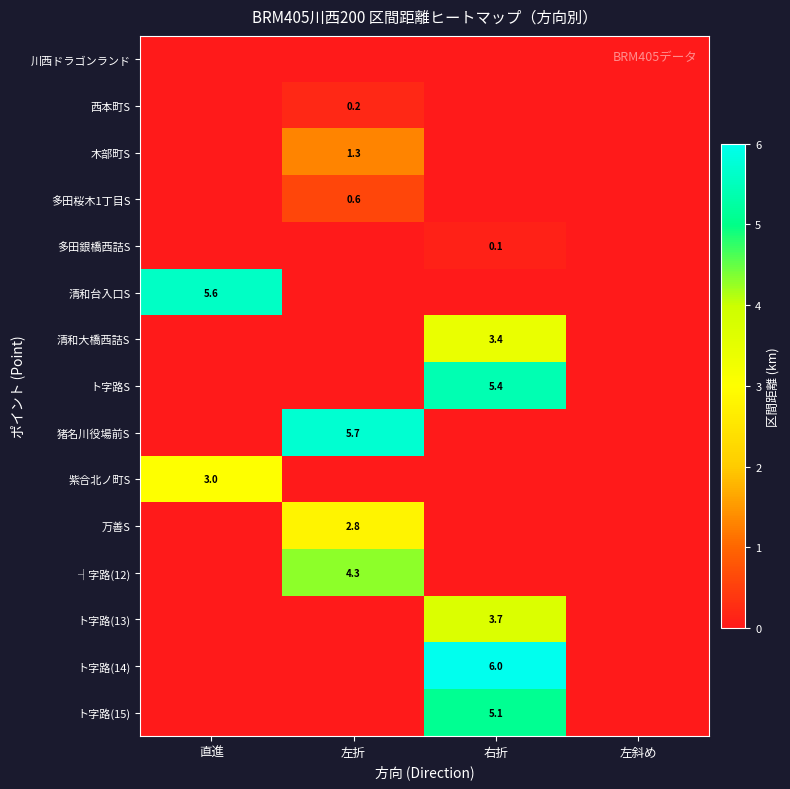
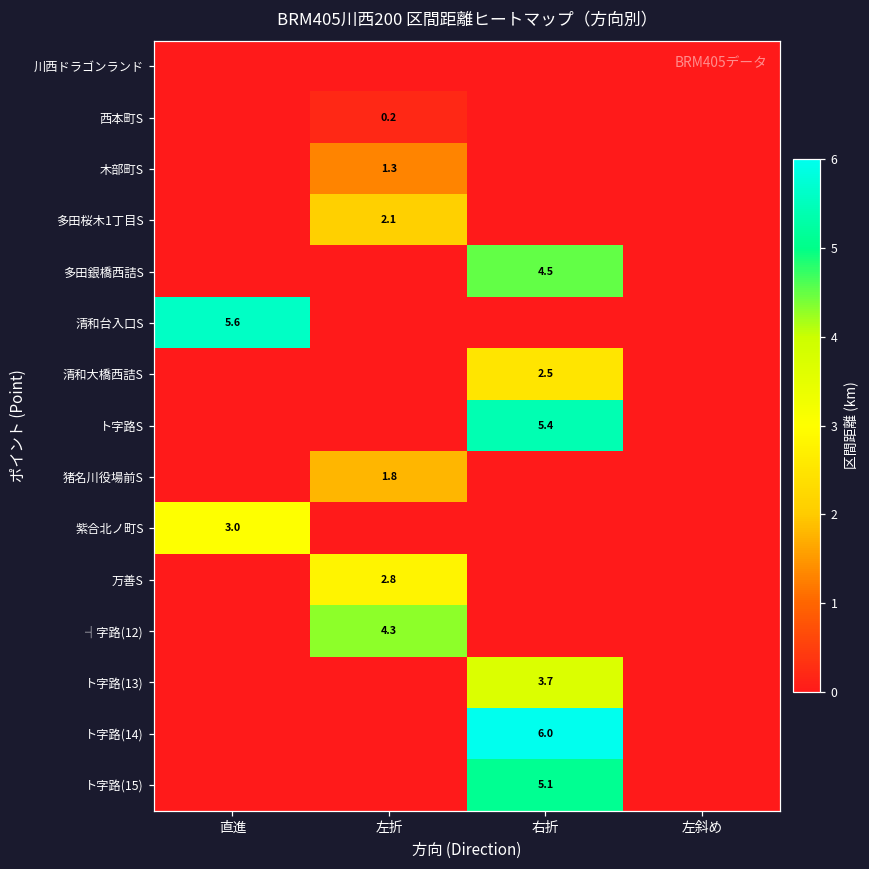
多田桜木1丁目S, 左折: 0.6 -> 2.1
多田銀橋西詰S, 右折: 0.1 -> 4.5
清和大橋西詰S, 右折: 3.4 -> 2.5
猪名川役場前S, 左折: 5.7 -> 1.8
